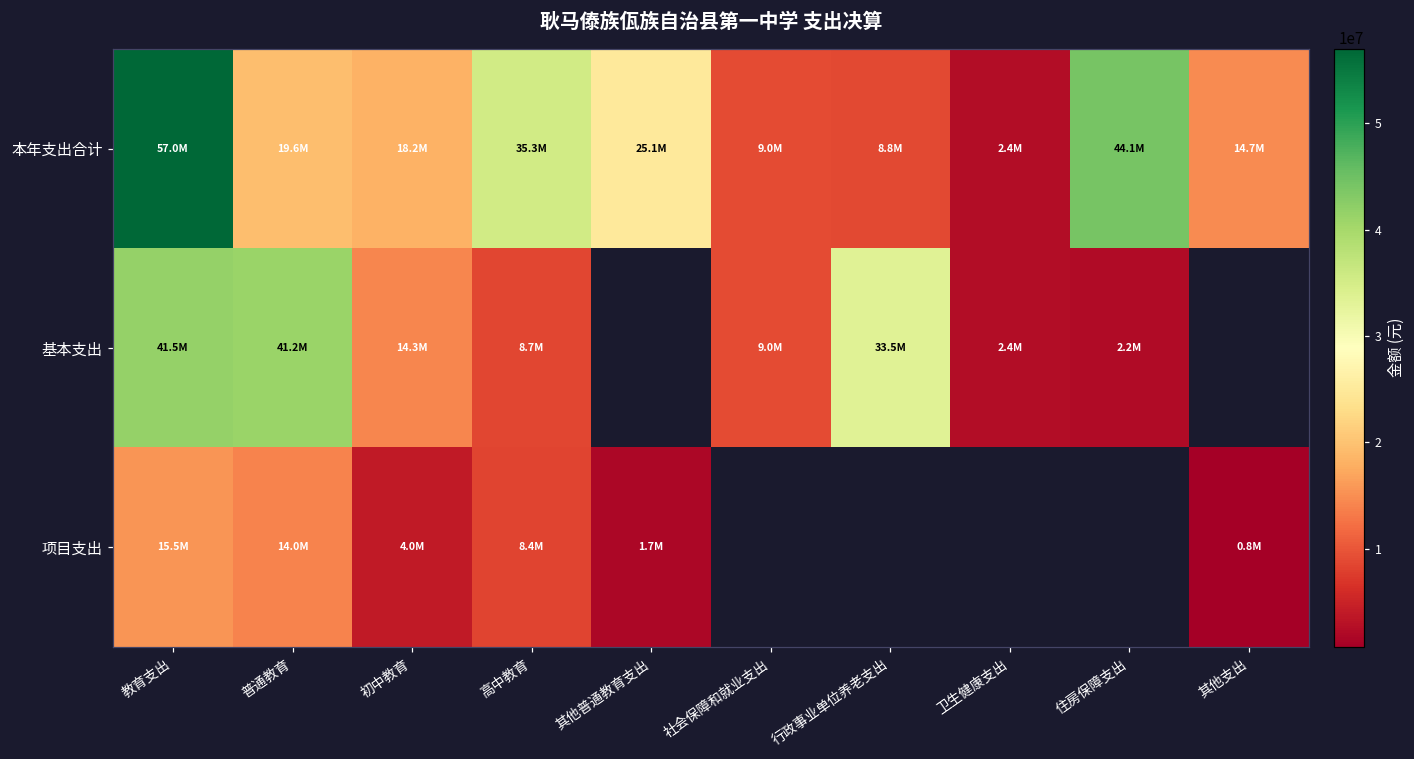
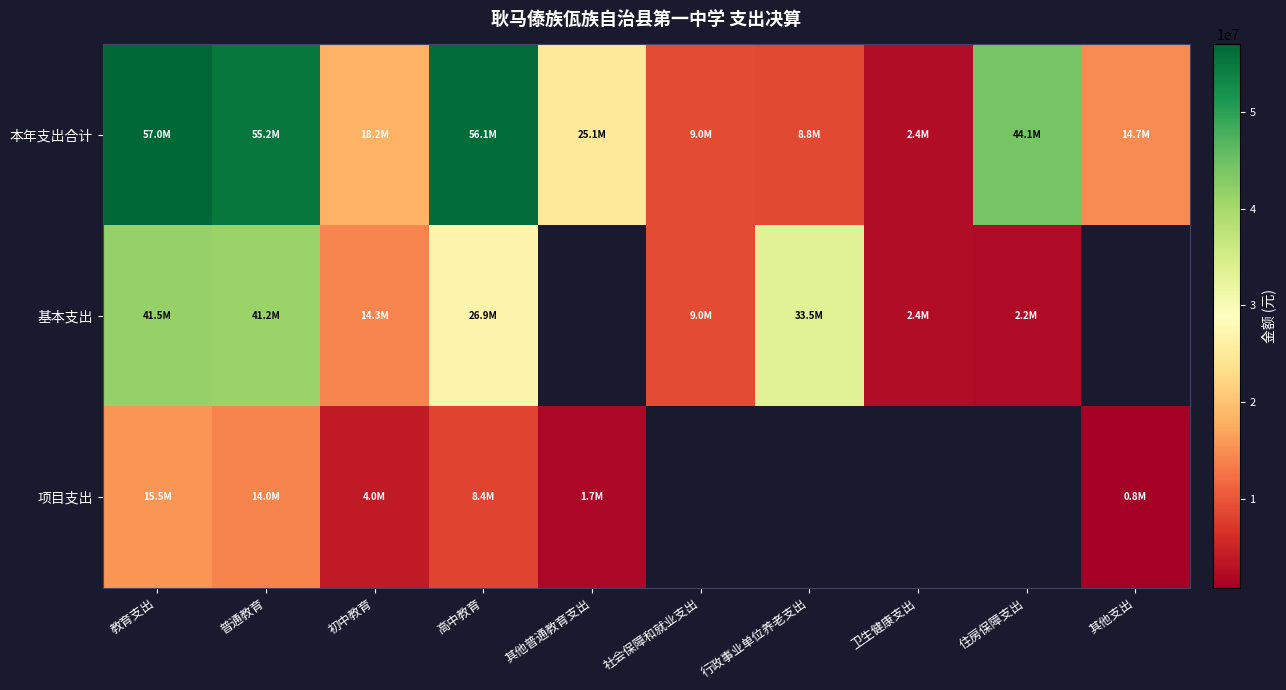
本年支出合计, 普通教育: 19.6M -> 55.2M
本年支出合计, 高中教育: 35.3M -> 56.1M
基本支出, 高中教育: 8.7M -> 26.9M
